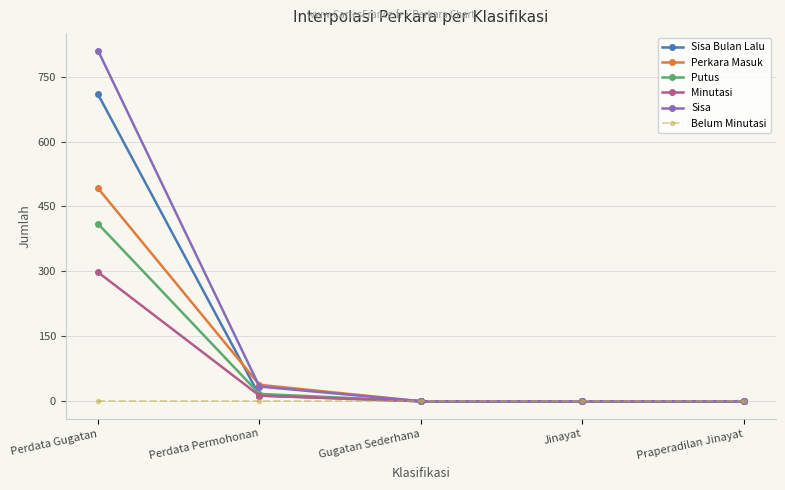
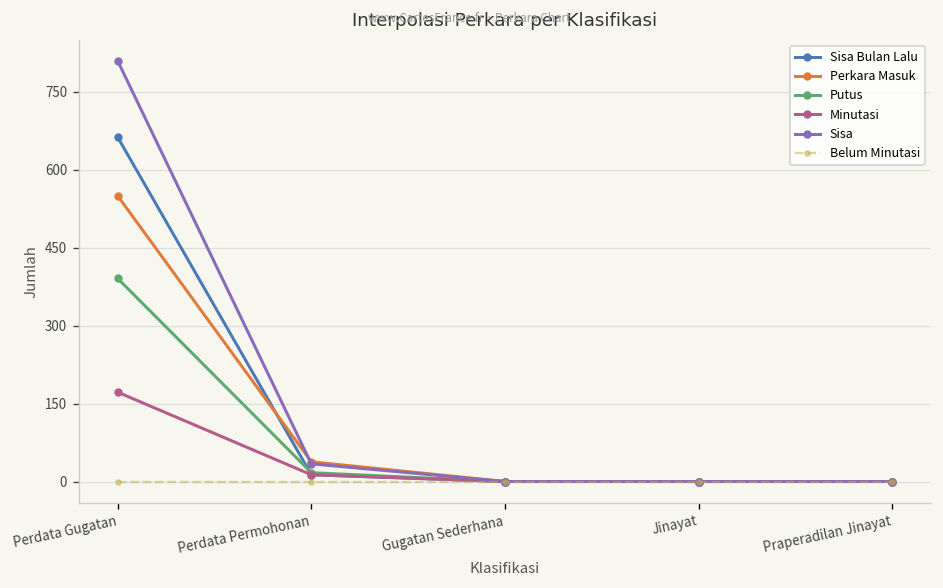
Sisa Bulan Lalu, Perdata Gugatan: 710 -> 660
Perkara Masuk, Perdata Gugatan: 490 -> 550
Putus, Perdata Gugatan: 410 -> 390
Minutasi, Perdata Gugatan: 300 -> 170
